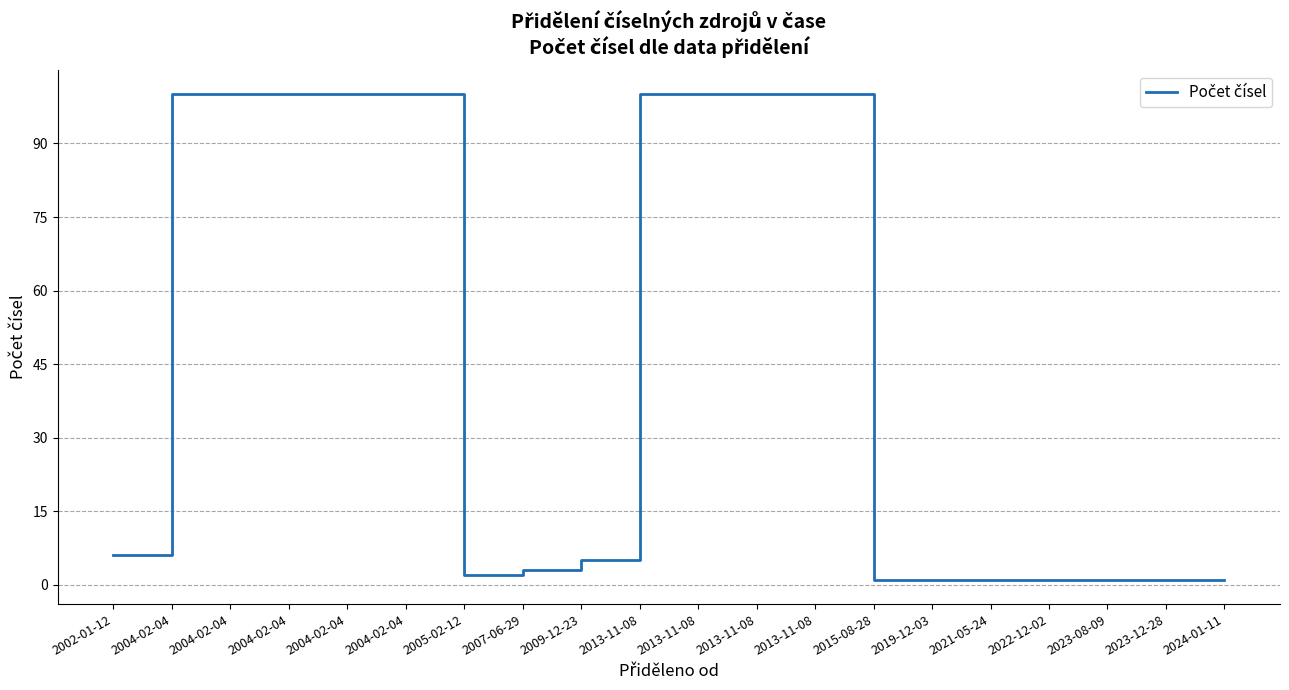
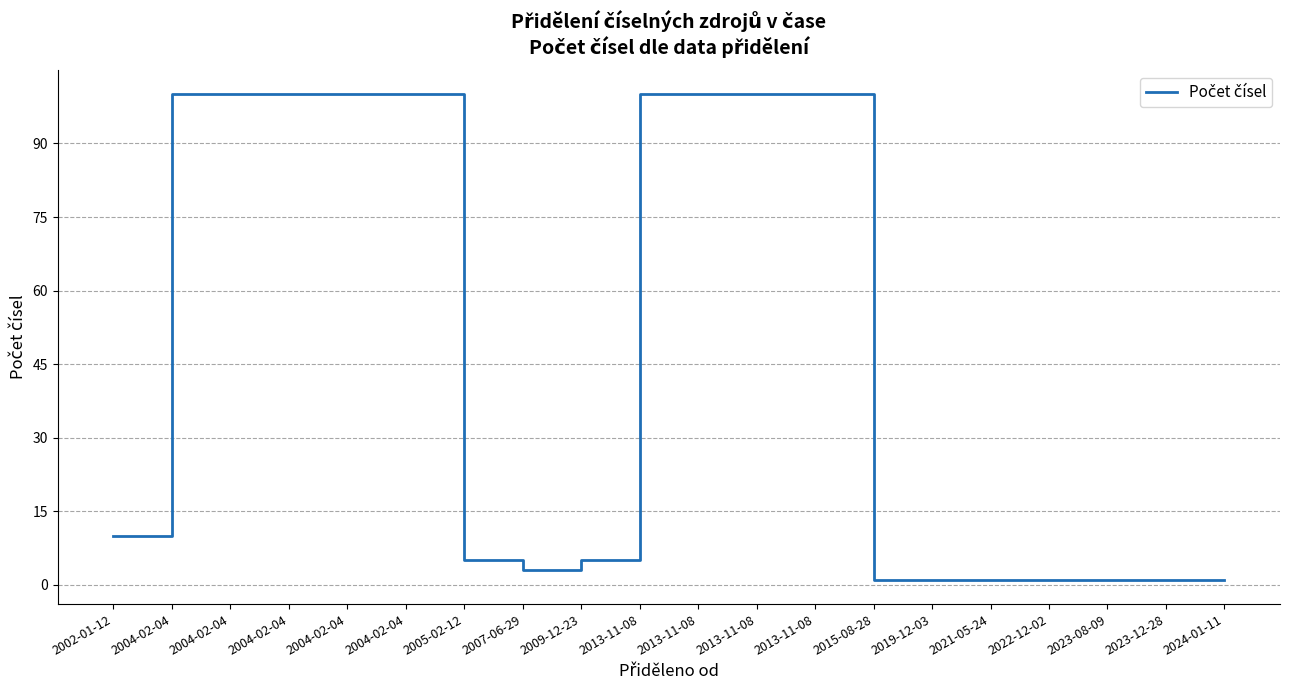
2002-01-12: 6 -> 10
2005-02-12: 2 -> 5
